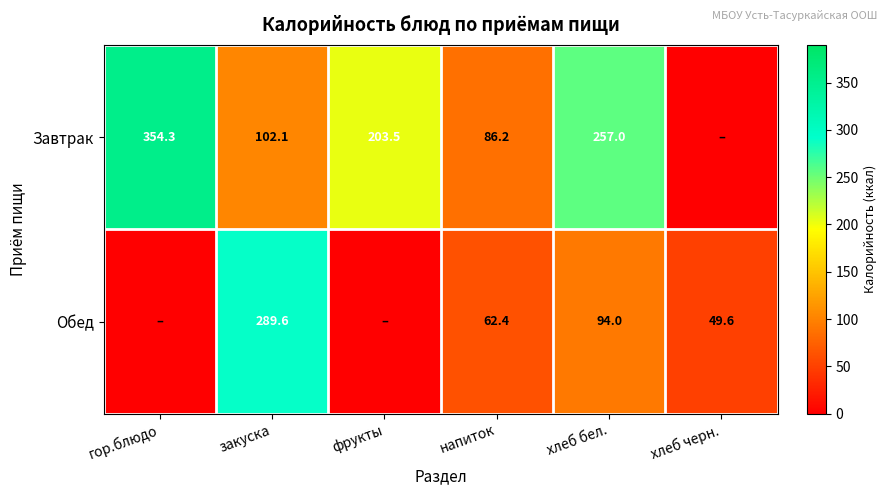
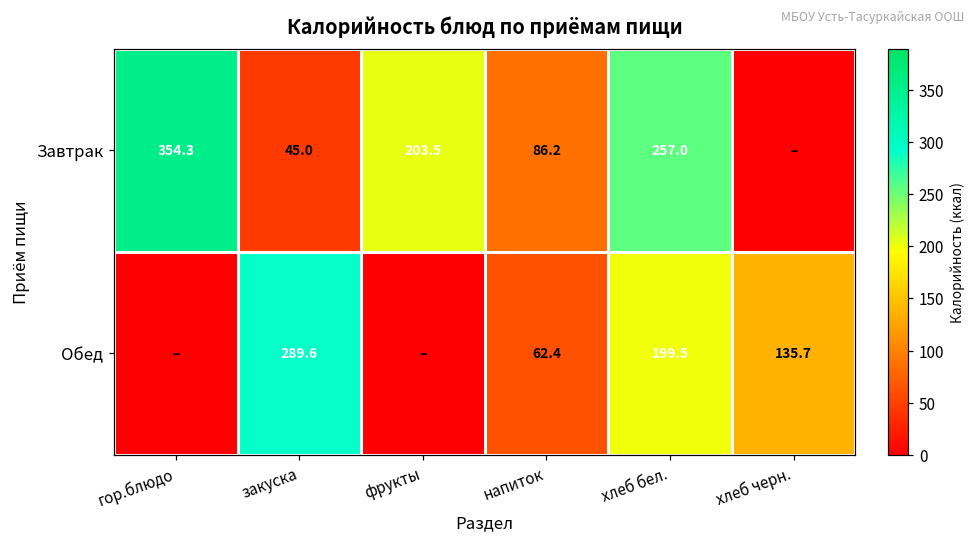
Завтрак, закуска: 102.1 -> 45.0
Обед, хлеб бел.: 94.0 -> 199.5
Обед, хлеб черн.: 49.6 -> 135.7
